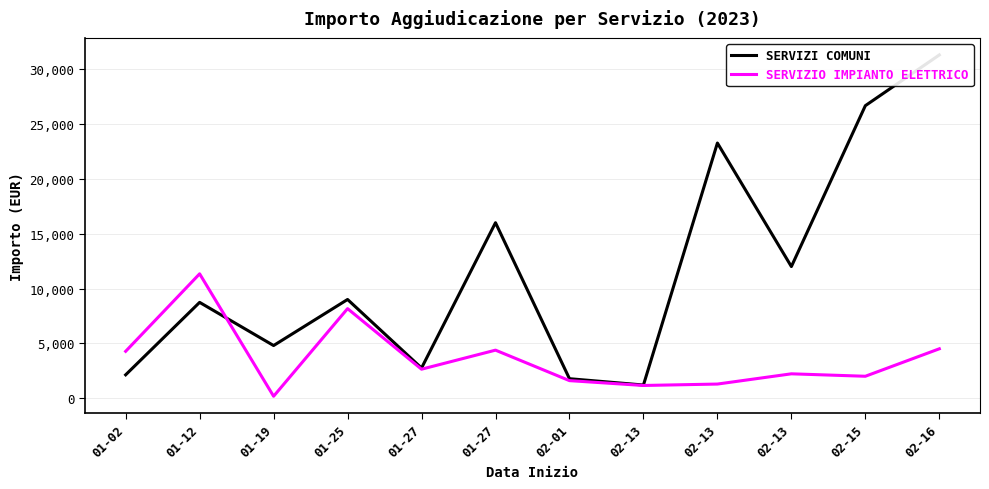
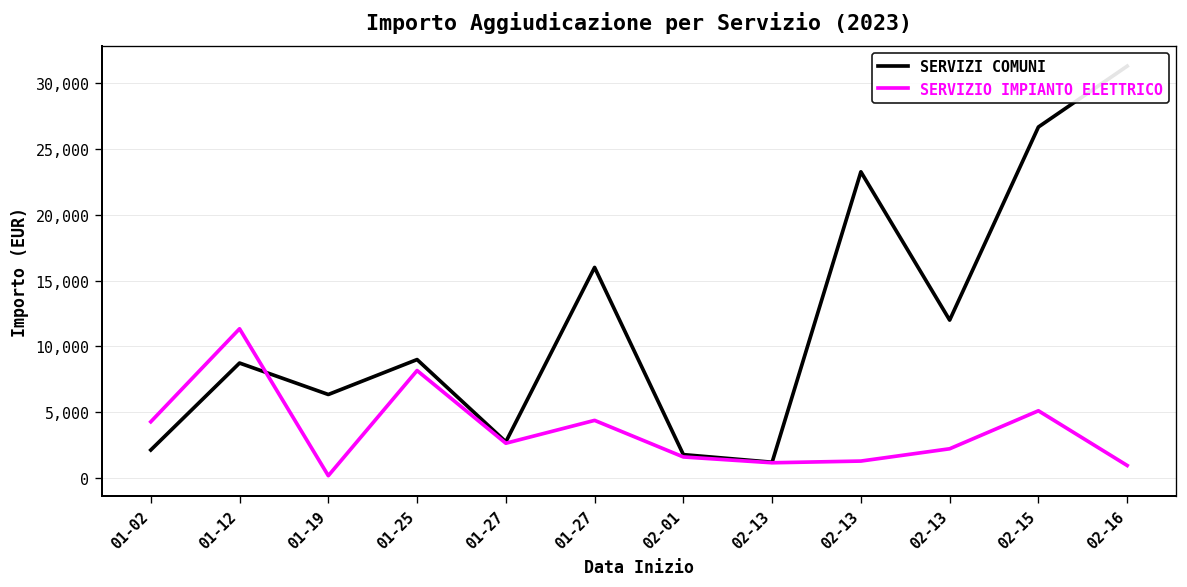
SERVIZI COMUNI, 01-19: 4,800 -> 6,300
SERVIZIO IMPIANTO ELETTRICO, 02-15: 2,000 -> 5,100
SERVIZIO IMPIANTO ELETTRICO, 02-16: 4,500 -> 1,000
